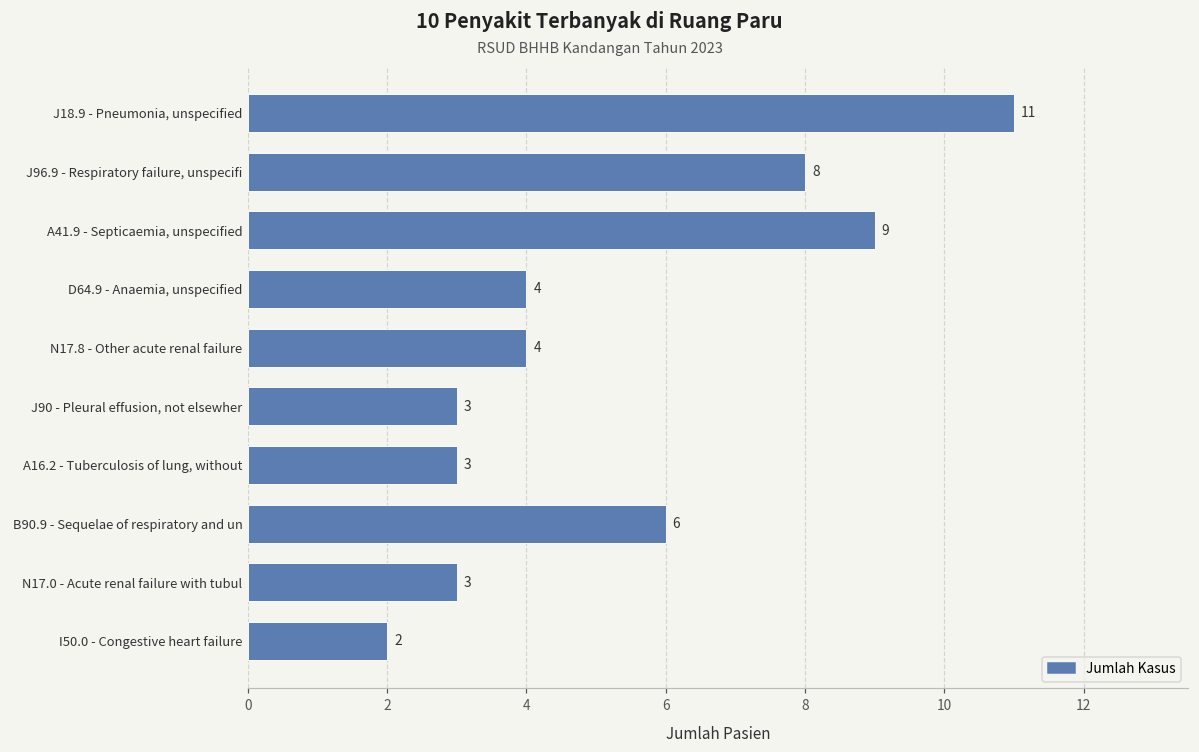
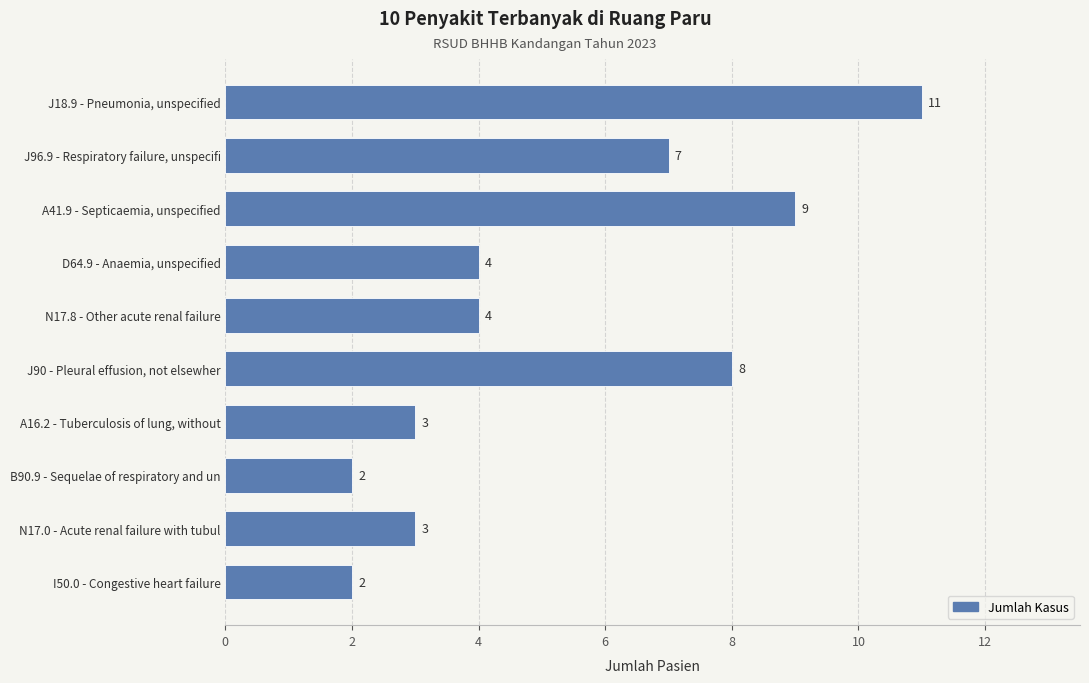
J96.9 - Respiratory failure, unspecifi: 8 -> 7
J90 - Pleural effusion, not elsewher: 3 -> 8
B90.9 - Sequelae of respiratory and un: 6 -> 2
